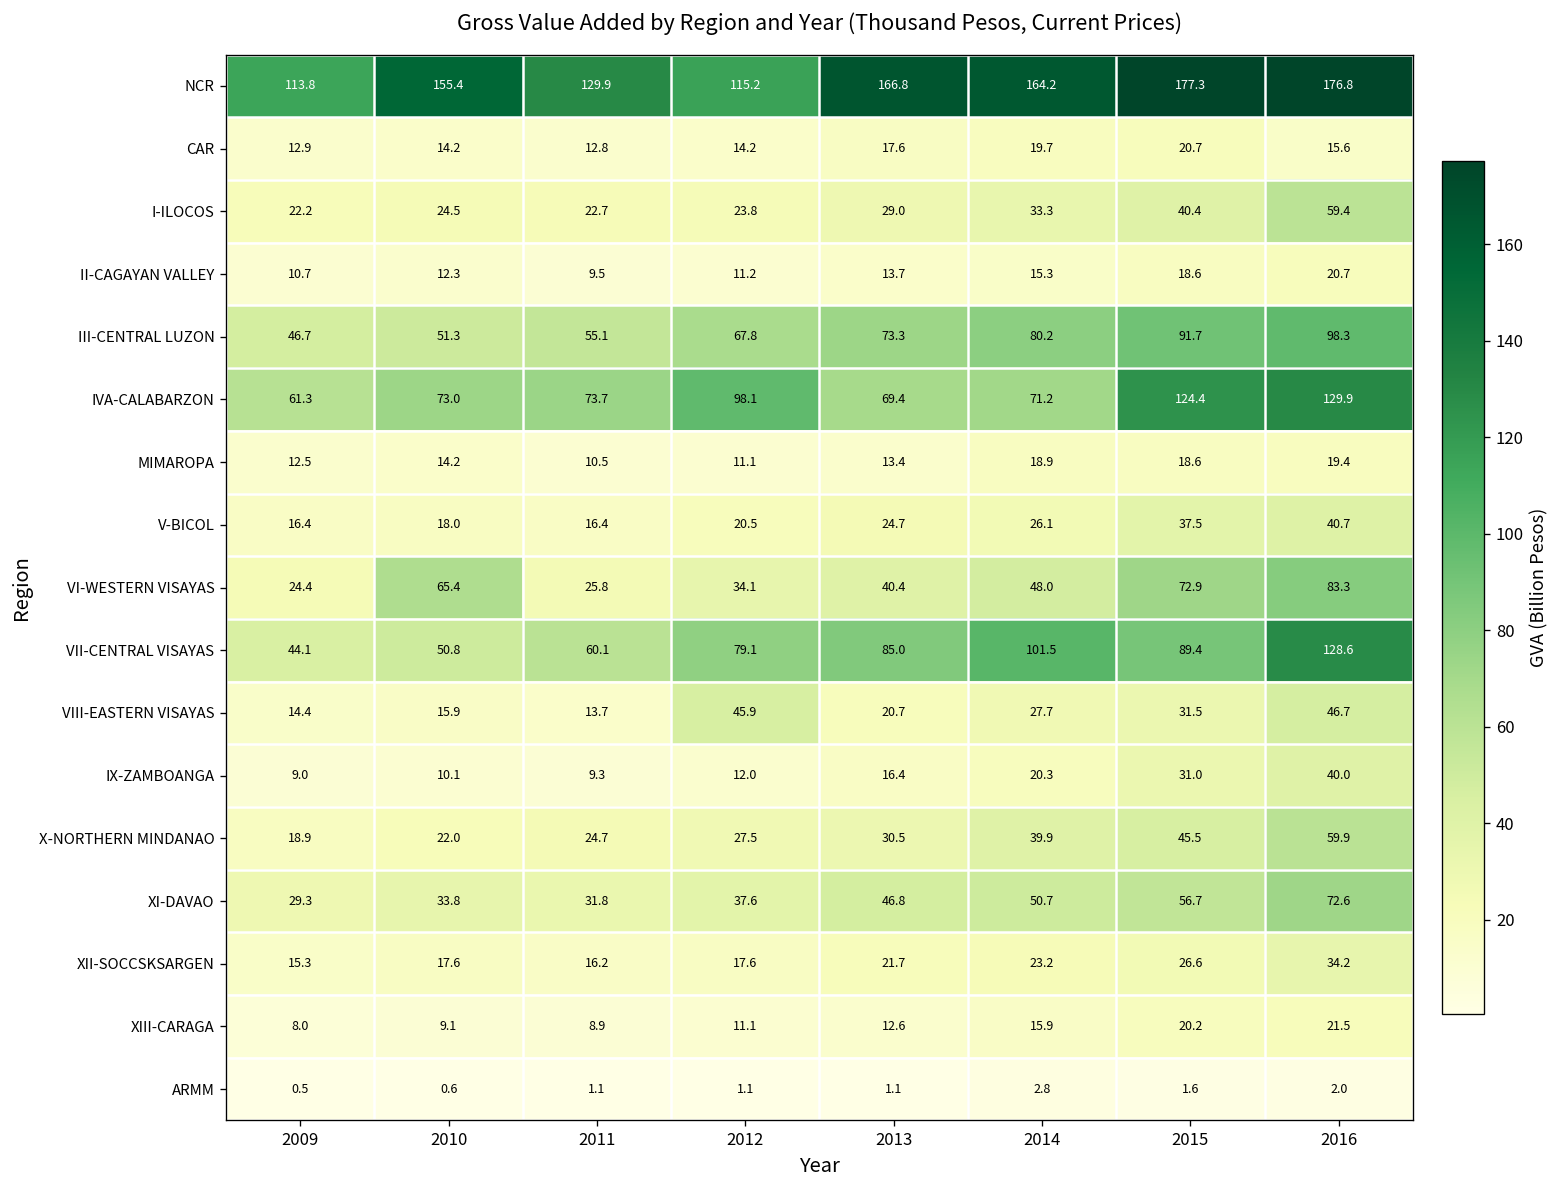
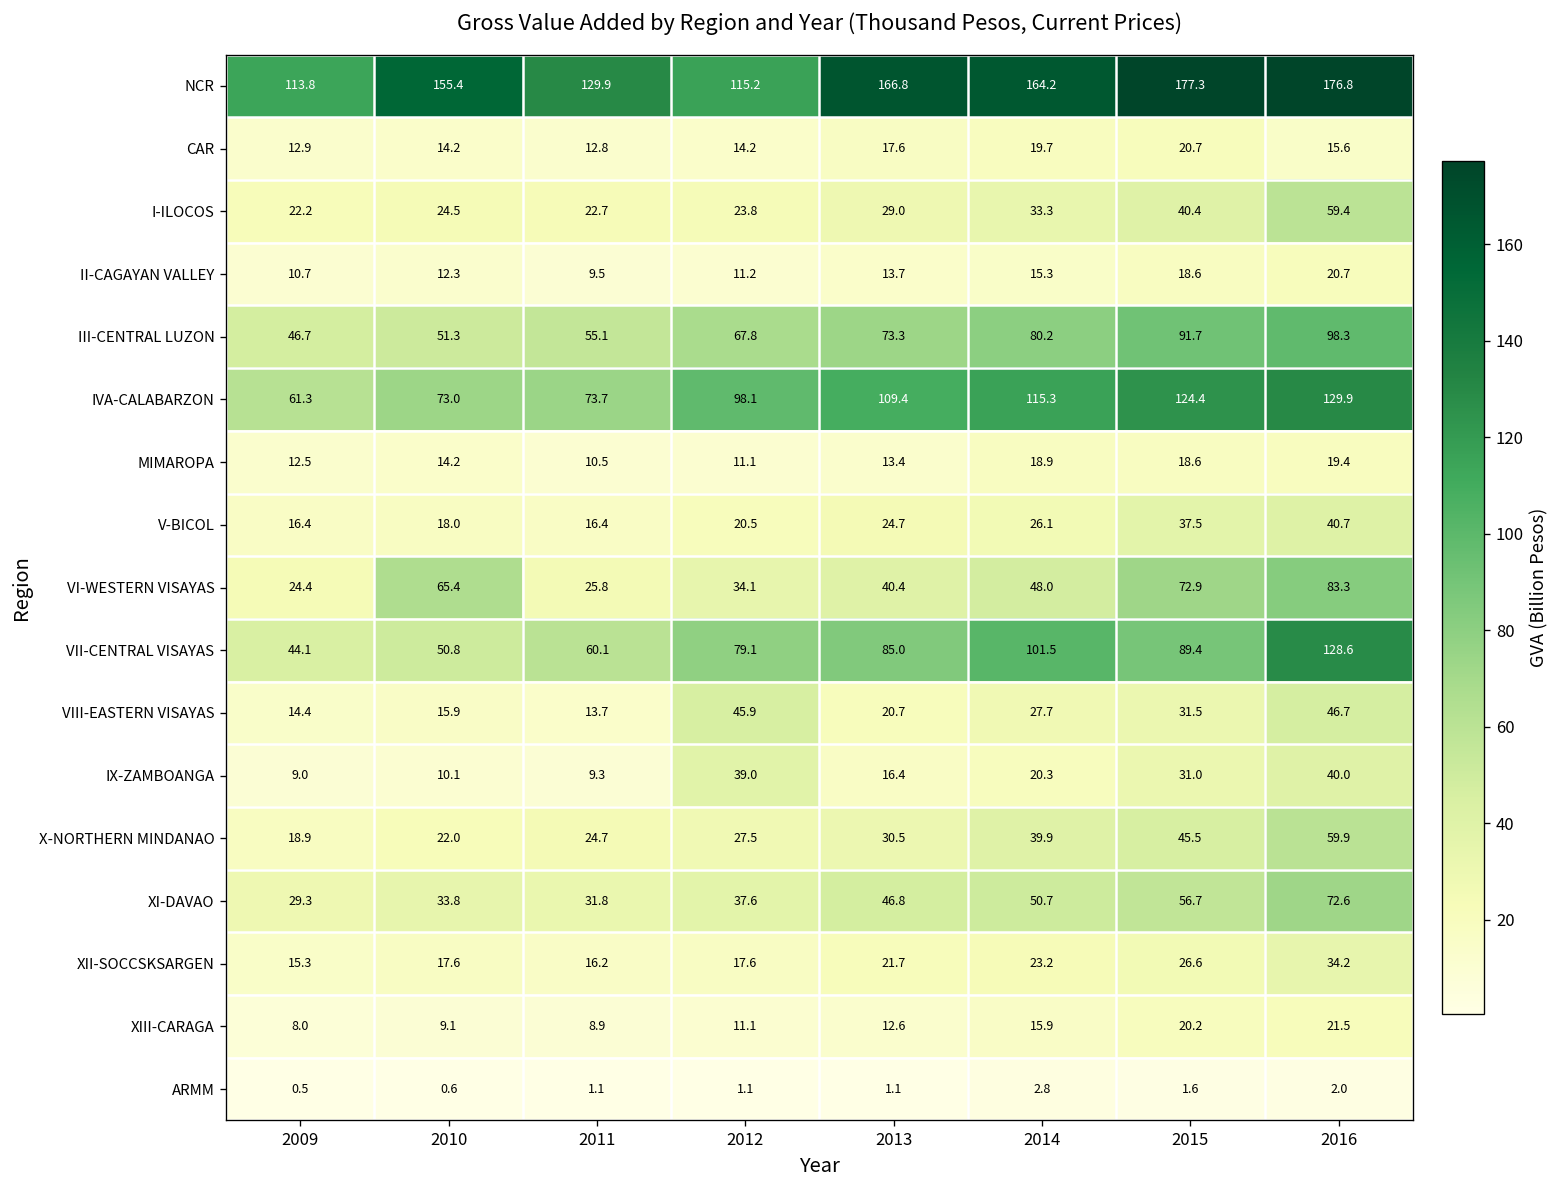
IVA-CALABARZON, 2013: 69.4 -> 109.4
IVA-CALABARZON, 2014: 71.2 -> 115.3
IX-ZAMBOANGA, 2012: 12.0 -> 39.0
